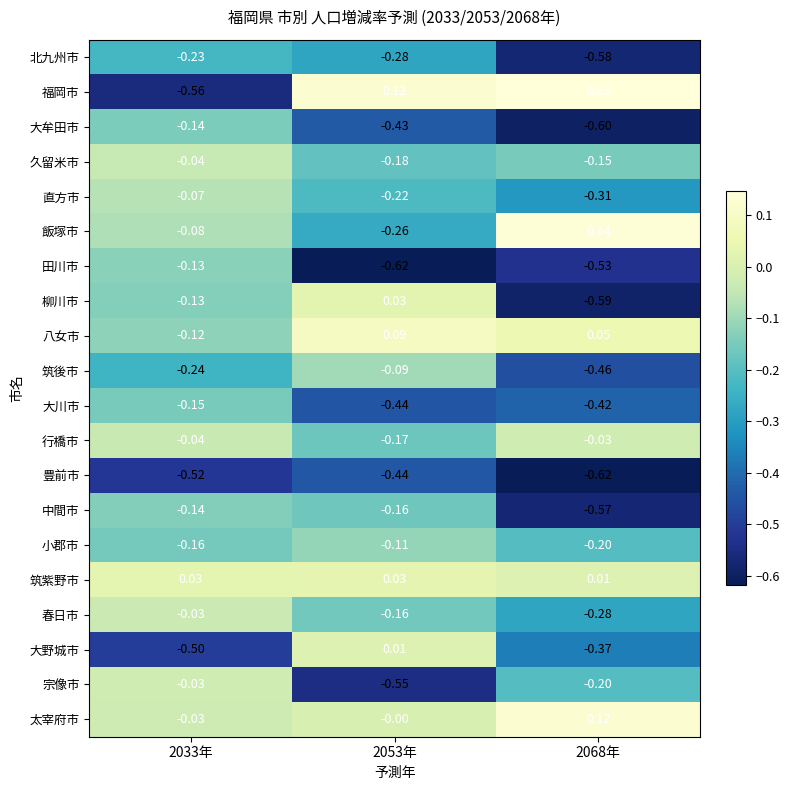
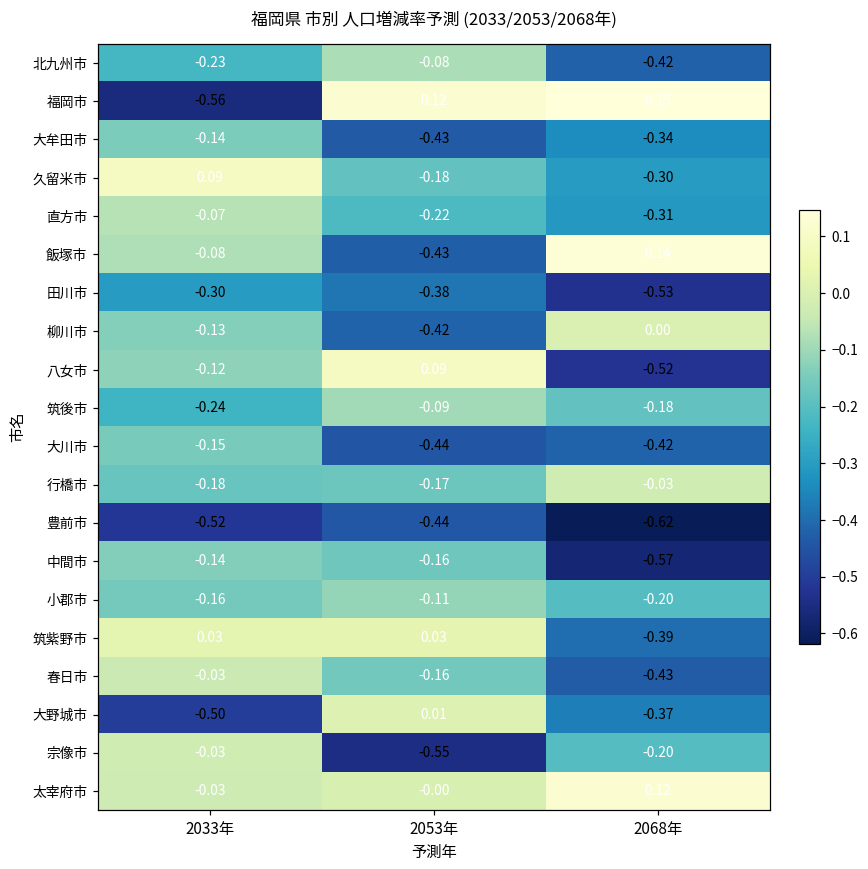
北九州市, 2053年: -0.28 -> -0.08
北九州市, 2068年: -0.58 -> -0.42
大牟田市, 2068年: -0.60 -> -0.34
久留米市, 2033年: -0.04 -> 0.09
久留米市, 2068年: -0.15 -> -0.30
飯塚市, 2053年: -0.26 -> -0.43
田川市, 2033年: -0.13 -> -0.30
田川市, 2053年: -0.62 -> -0.38
柳川市, 2053年: 0.03 -> -0.42
柳川市, 2068年: -0.59 -> 0.00
八女市, 2068年: 0.05 -> -0.52
筑後市, 2068年: -0.46 -> -0.18
行橋市, 2033年: -0.04 -> -0.18
筑紫野市, 2068年: 0.01 -> -0.39
春日市, 2068年: -0.28 -> -0.43
